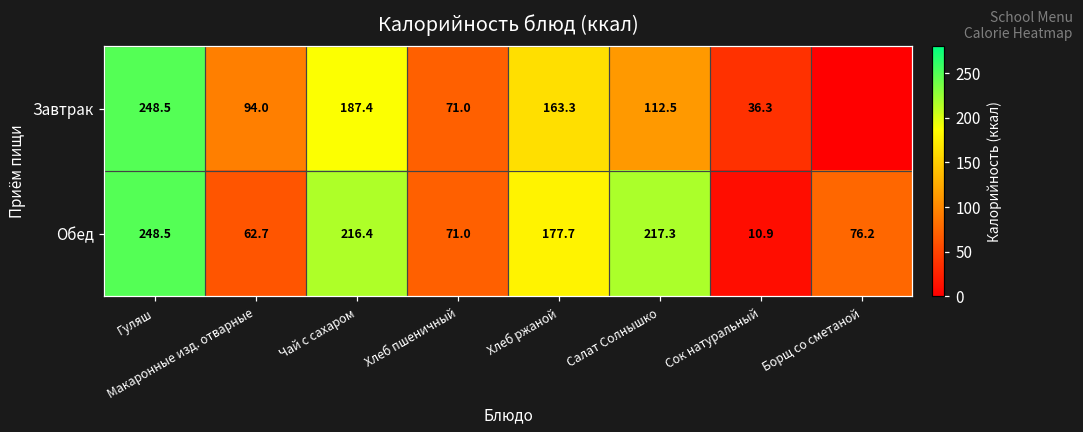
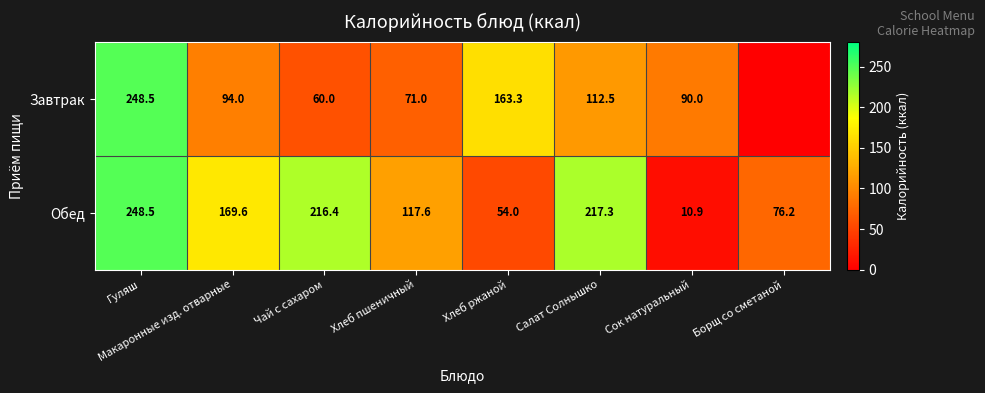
Завтрак, Чай с сахаром: 187.4 -> 60.0
Завтрак, Сок натуральный: 36.3 -> 90.0
Обед, Макаронные изд. отварные: 62.7 -> 169.6
Обед, Хлеб пшеничный: 71.0 -> 117.6
Обед, Хлеб ржаной: 177.7 -> 54.0
